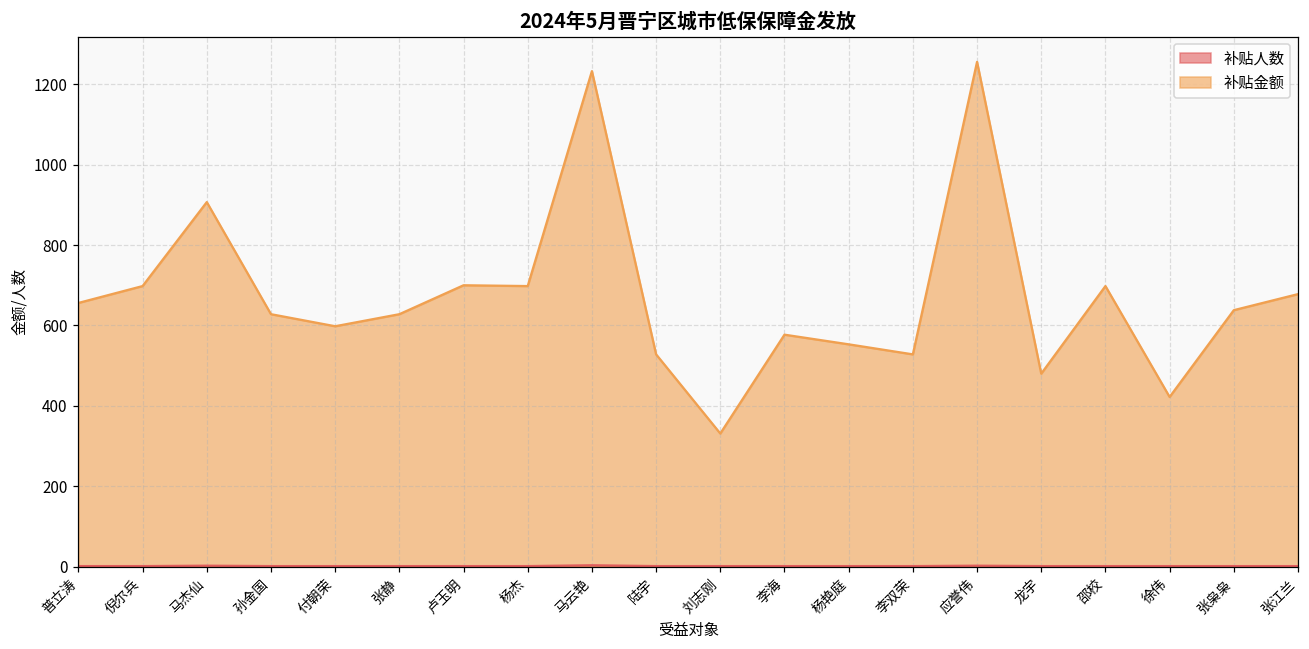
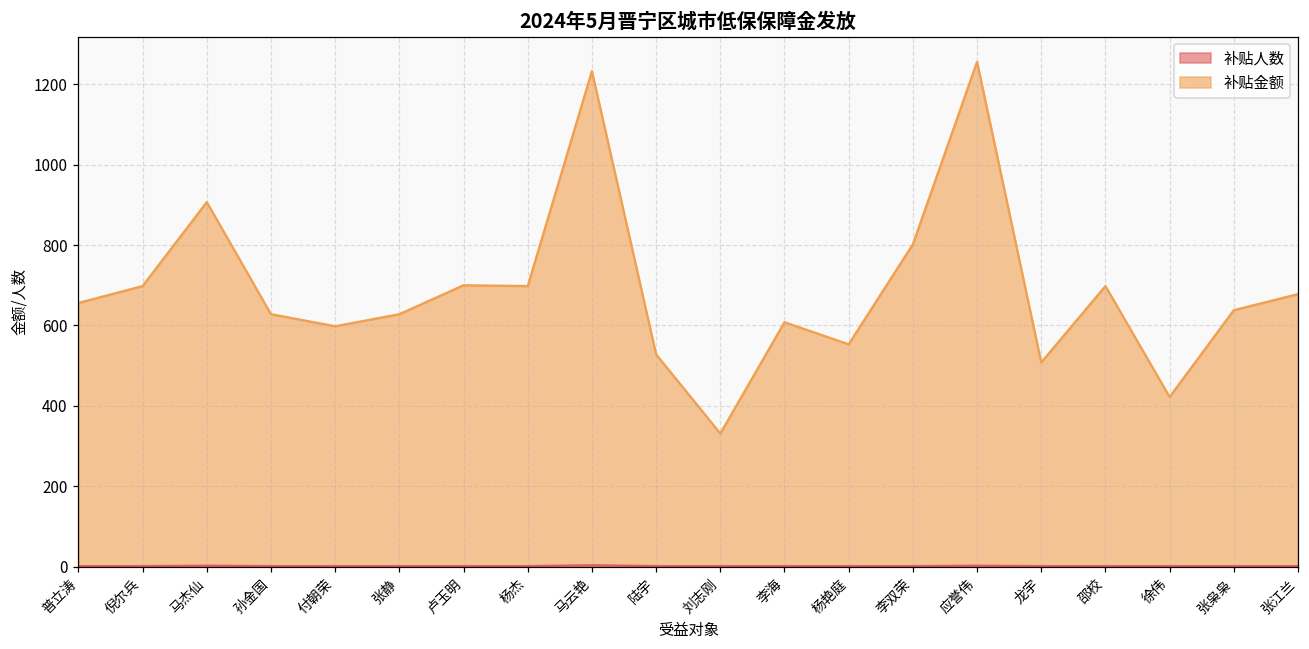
补贴金额, 李海: 580 -> 610
补贴金额, 李双荣: 530 -> 800
补贴金额, 龙宇: 480 -> 510
